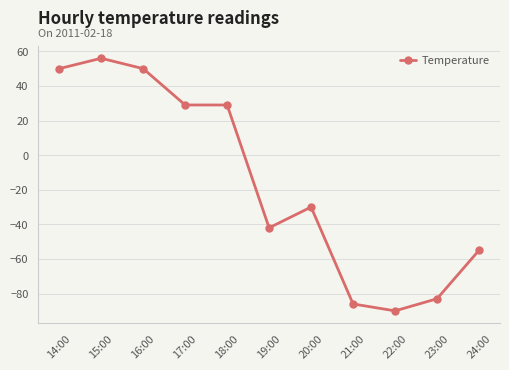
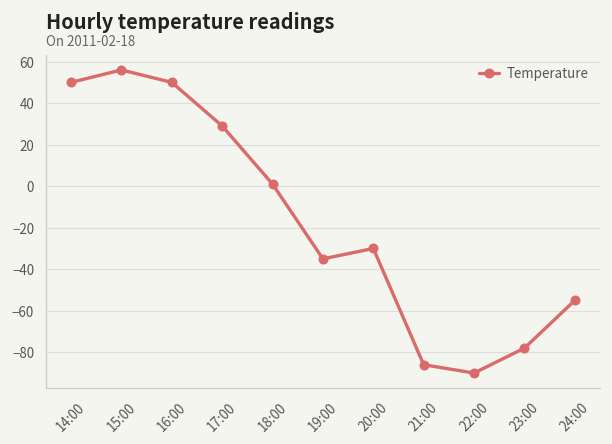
18:00: 29 -> 1
19:00: -42 -> -35
23:00: -83 -> -78
